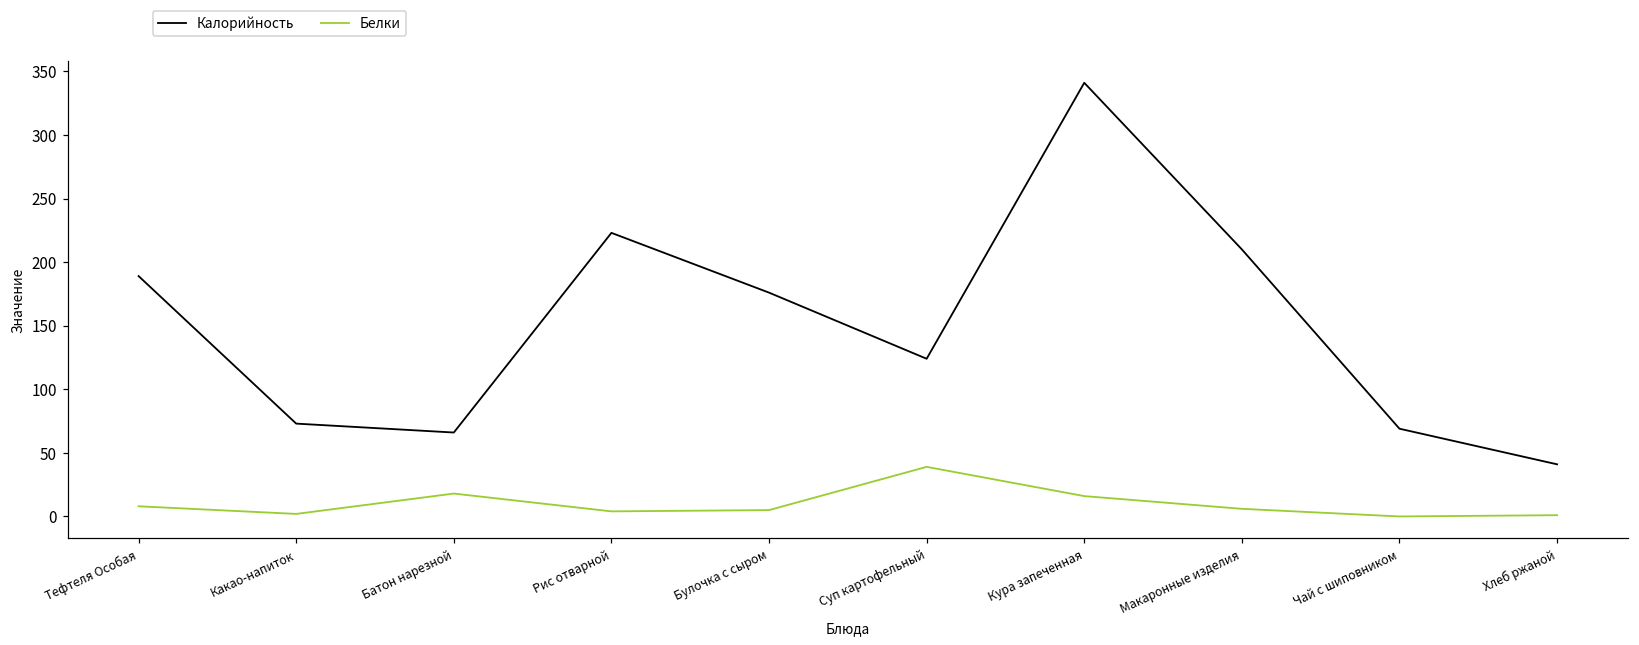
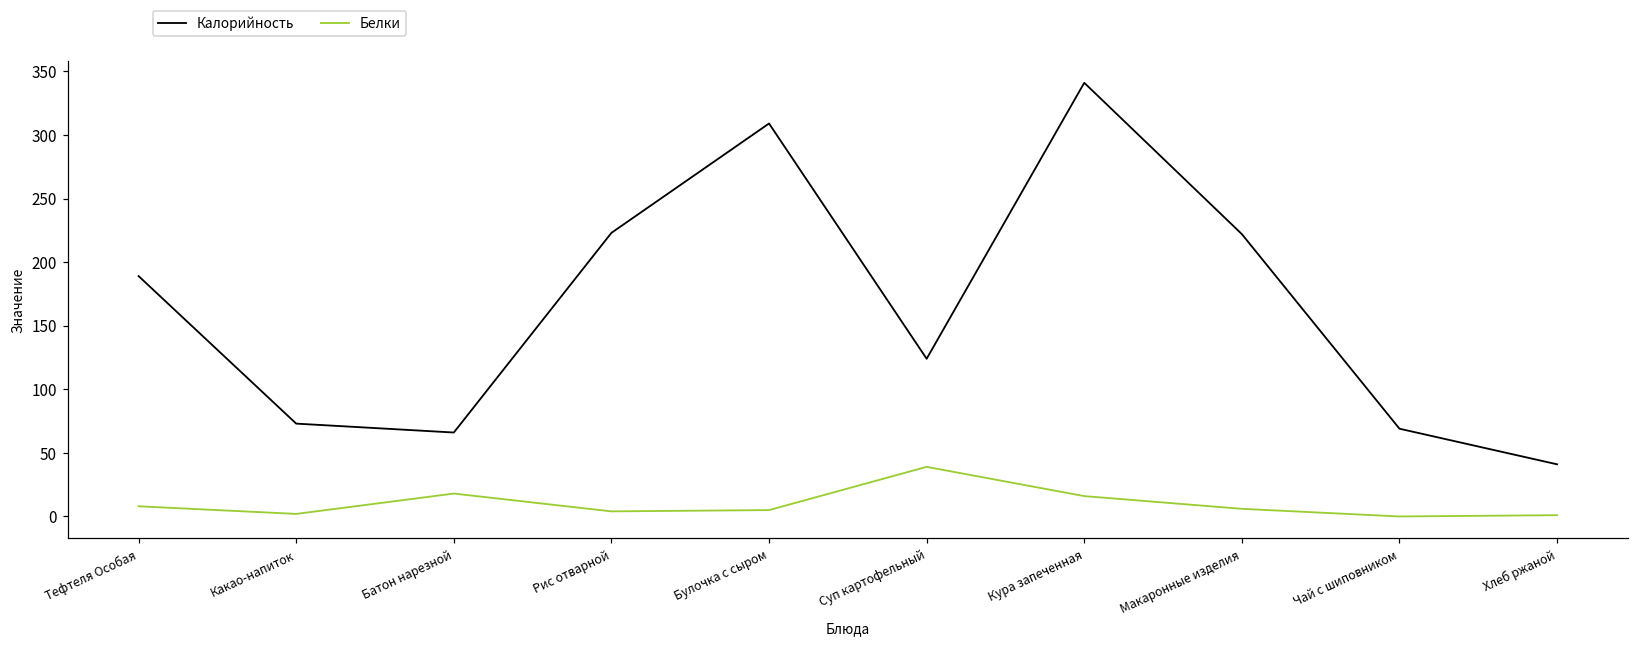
Калорийность, Булочка с сыром: 176 -> 309
Калорийность, Макаронные изделия: 210 -> 222
